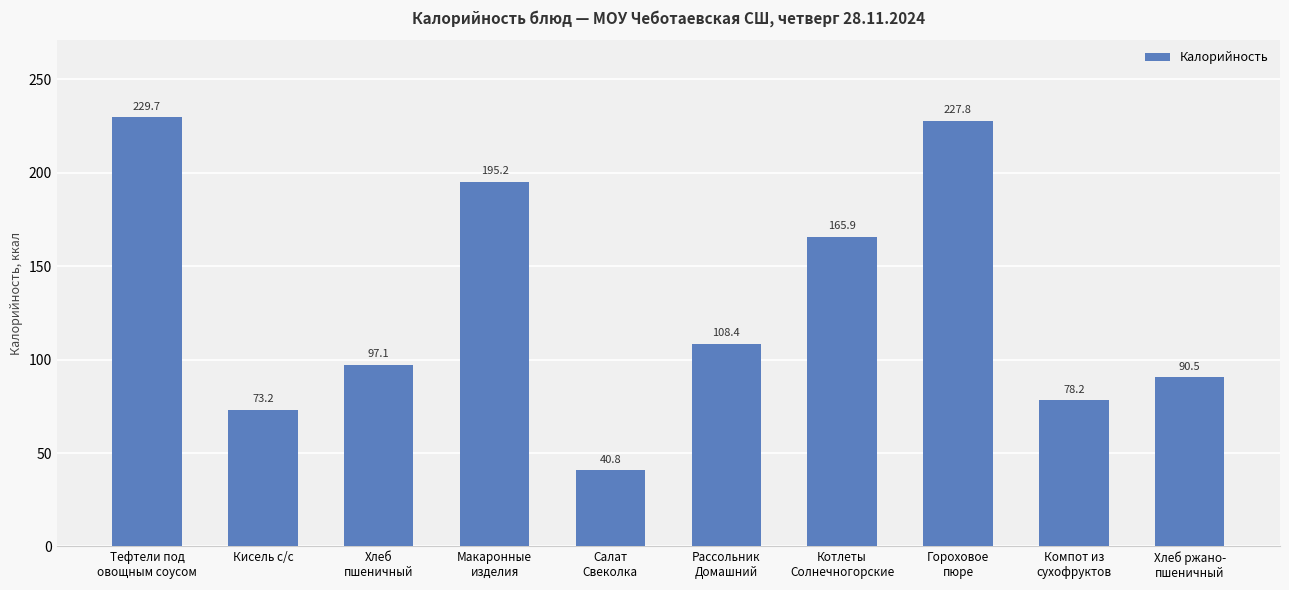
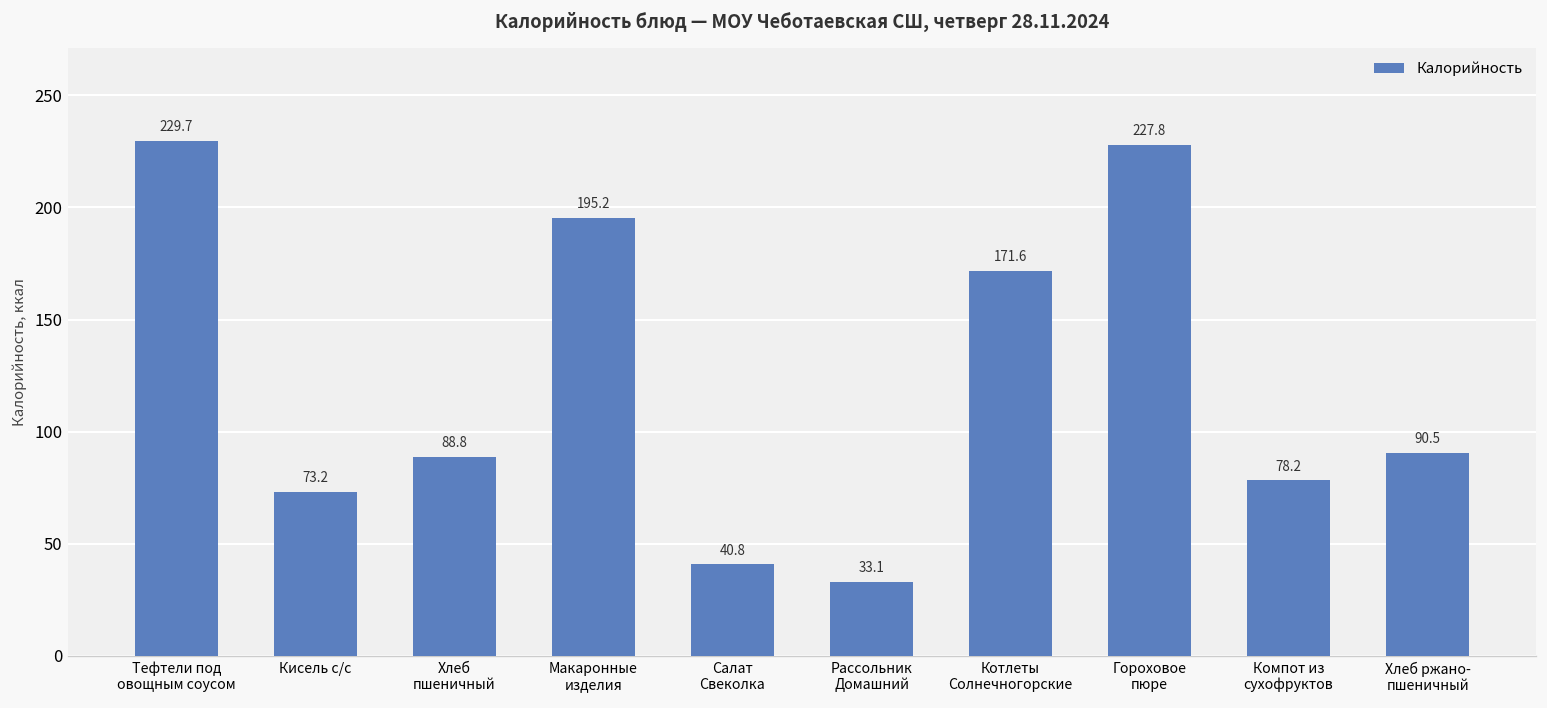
Хлеб пшеничный: 97.1 -> 88.8
Рассольник Домашний: 108.4 -> 33.1
Котлеты Солнечногорские: 165.9 -> 171.6
